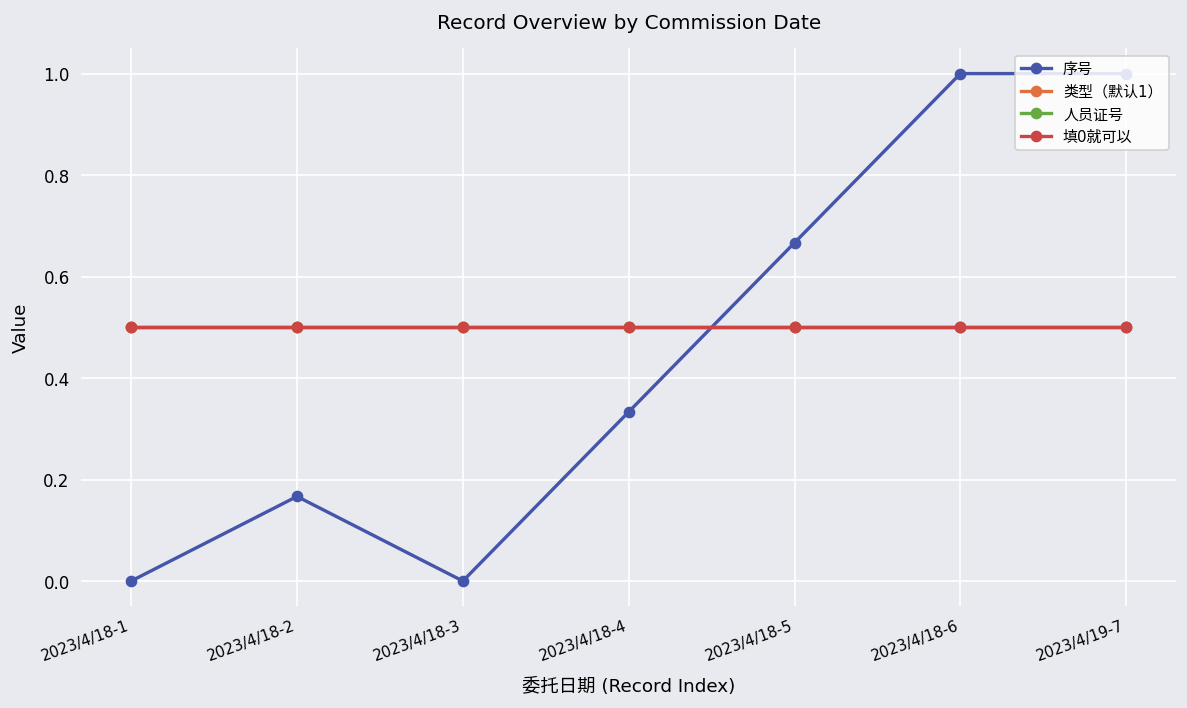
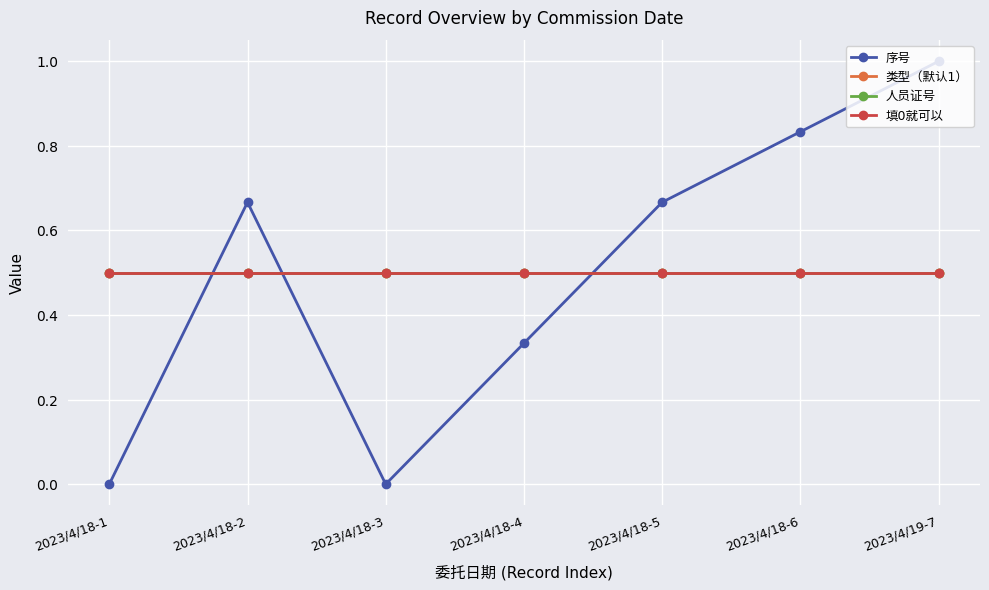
序号, 2023/4/18-2: 0.17 -> 0.67
序号, 2023/4/18-6: 1.00 -> 0.83
